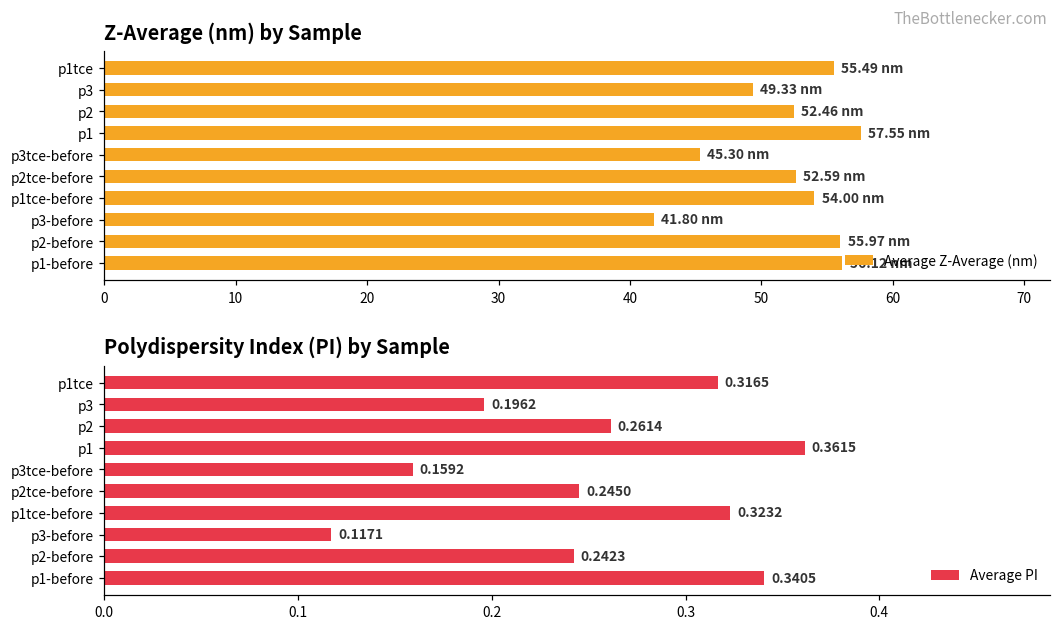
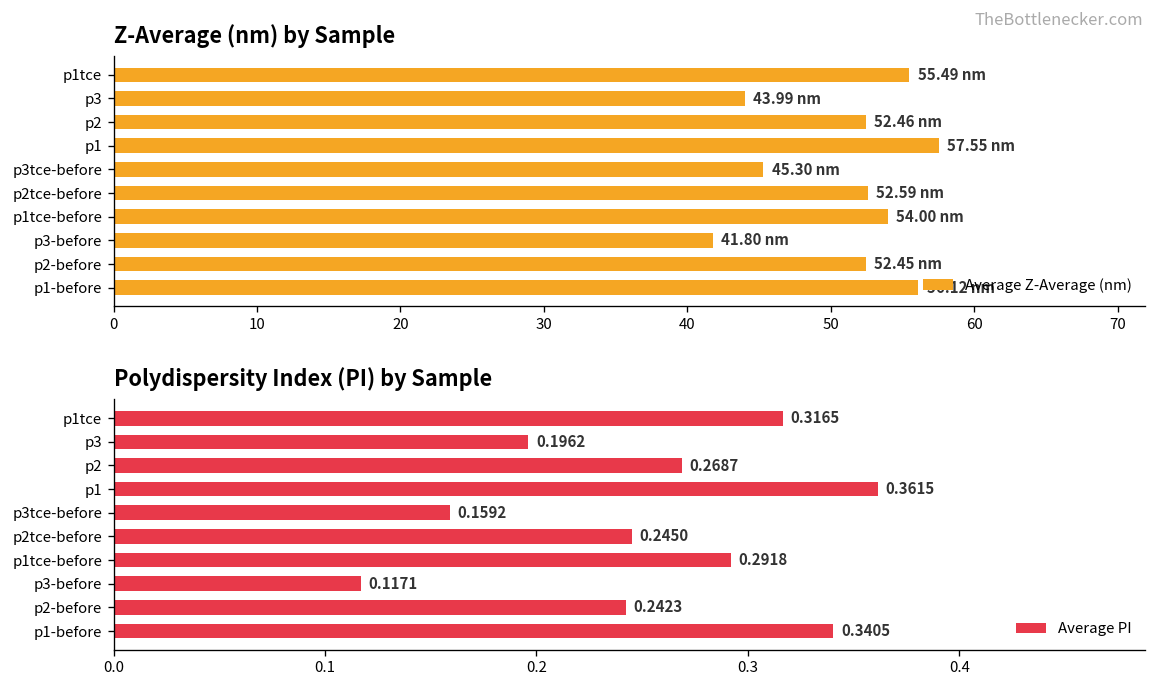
Z-Average (nm) by Sample, p3: 49.33 -> 43.99
Z-Average (nm) by Sample, p2-before: 55.97 -> 52.45
Polydispersity Index (PI) by Sample, p2: 0.2614 -> 0.2687
Polydispersity Index (PI) by Sample, p1tce-before: 0.3232 -> 0.2918
